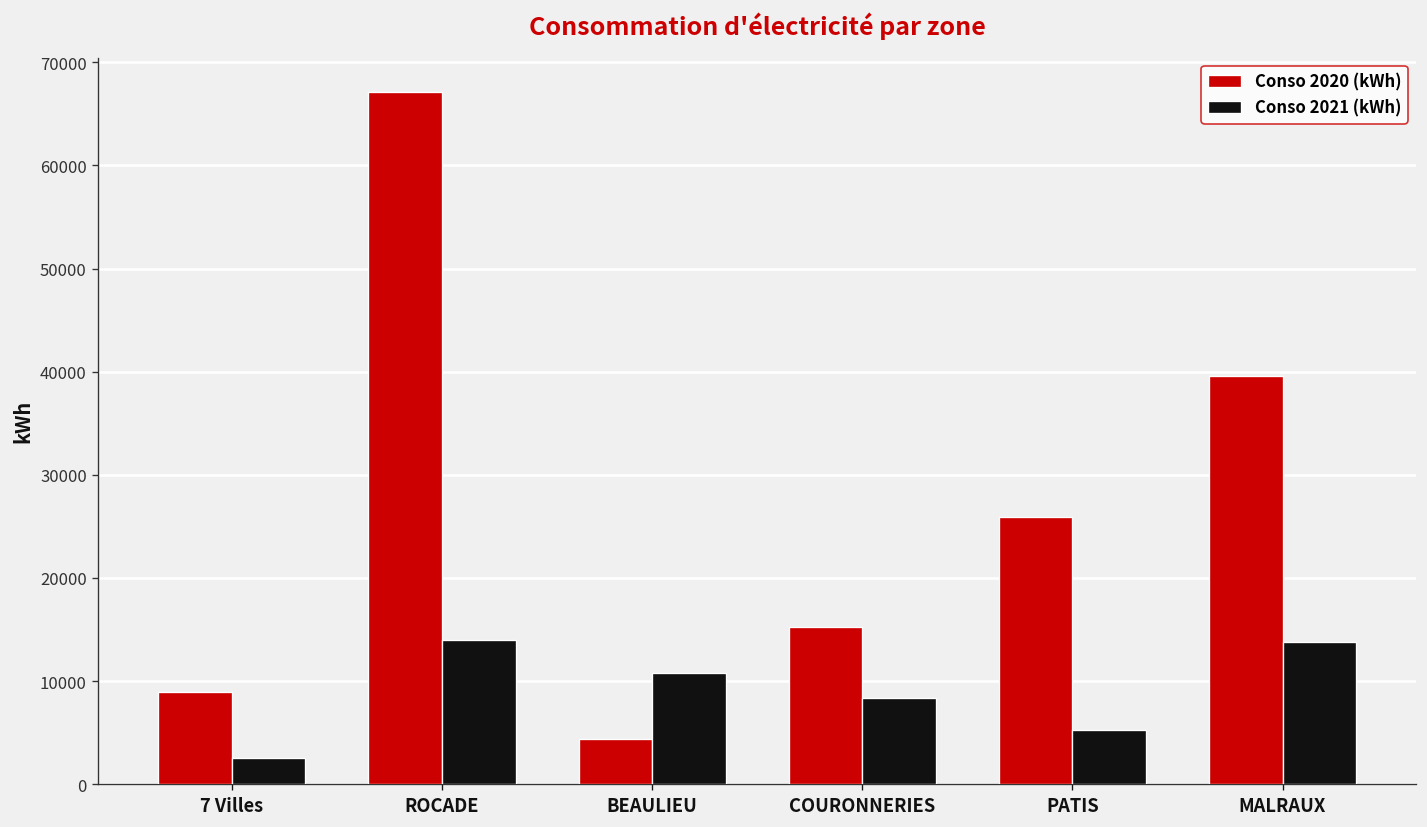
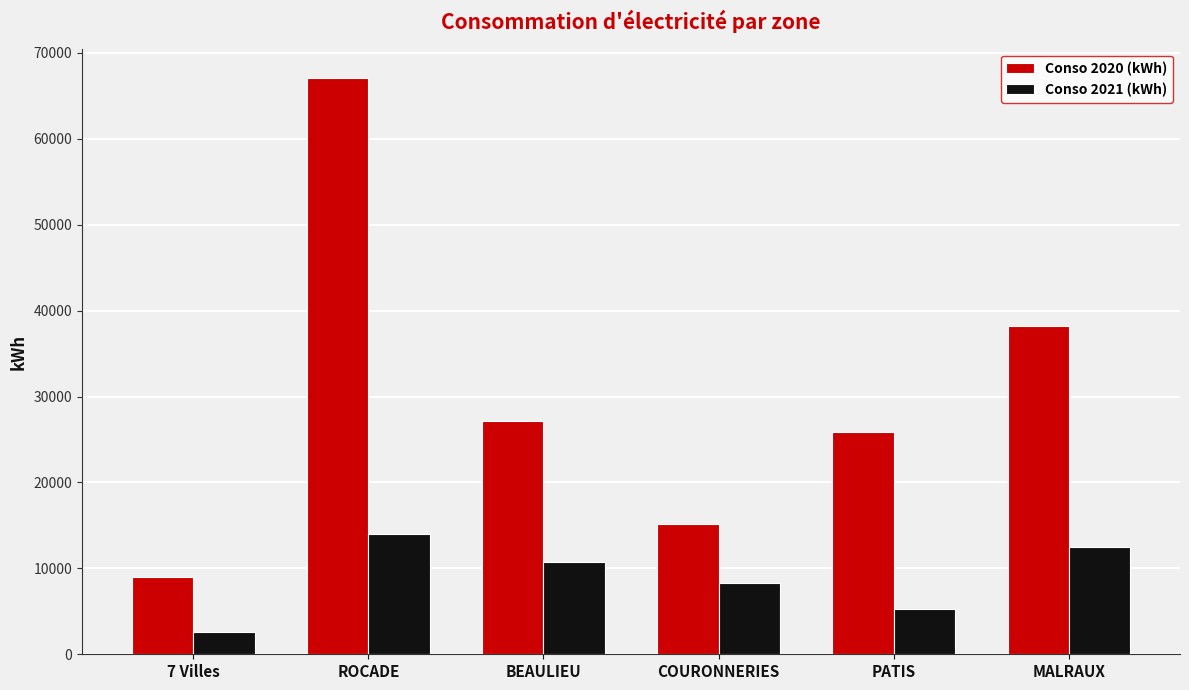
Conso 2020 (kWh), BEAULIEU: 4000 -> 27000
Conso 2020 (kWh), MALRAUX: 40000 -> 38000
Conso 2021 (kWh), MALRAUX: 14000 -> 12000
